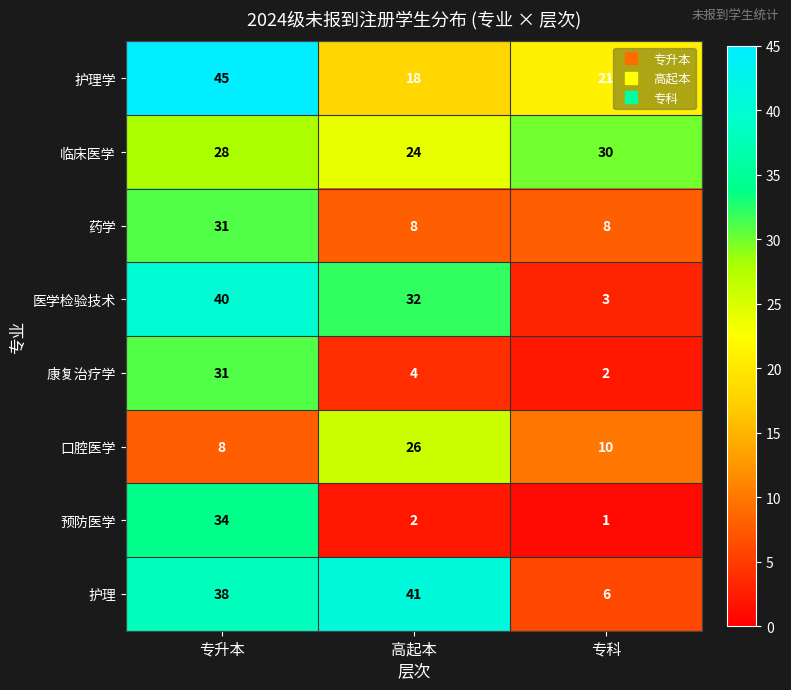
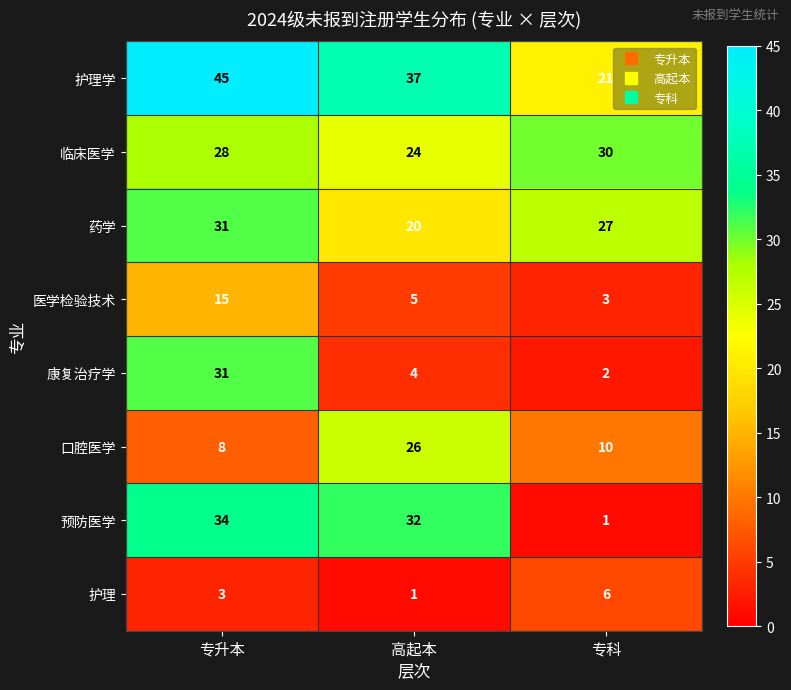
护理学, 高起本: 18 -> 37
药学, 高起本: 8 -> 20
药学, 专科: 8 -> 27
医学检验技术, 专升本: 40 -> 15
医学检验技术, 高起本: 32 -> 5
预防医学, 高起本: 2 -> 32
护理, 专升本: 38 -> 3
护理, 高起本: 41 -> 1
